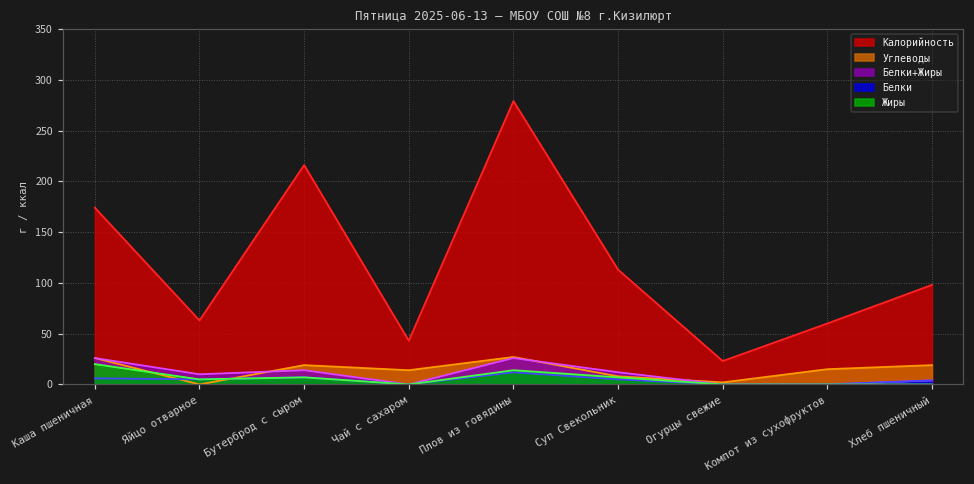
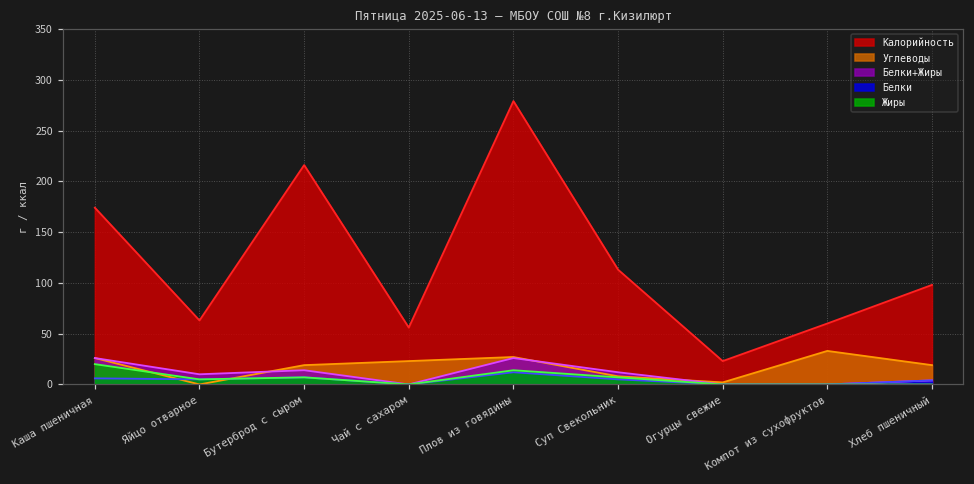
Калорийность, Чай с сахаром: 40 -> 60
Углеводы, Чай с сахаром: 10 -> 20
Углеводы, Компот из сухофруктов: 20 -> 30
